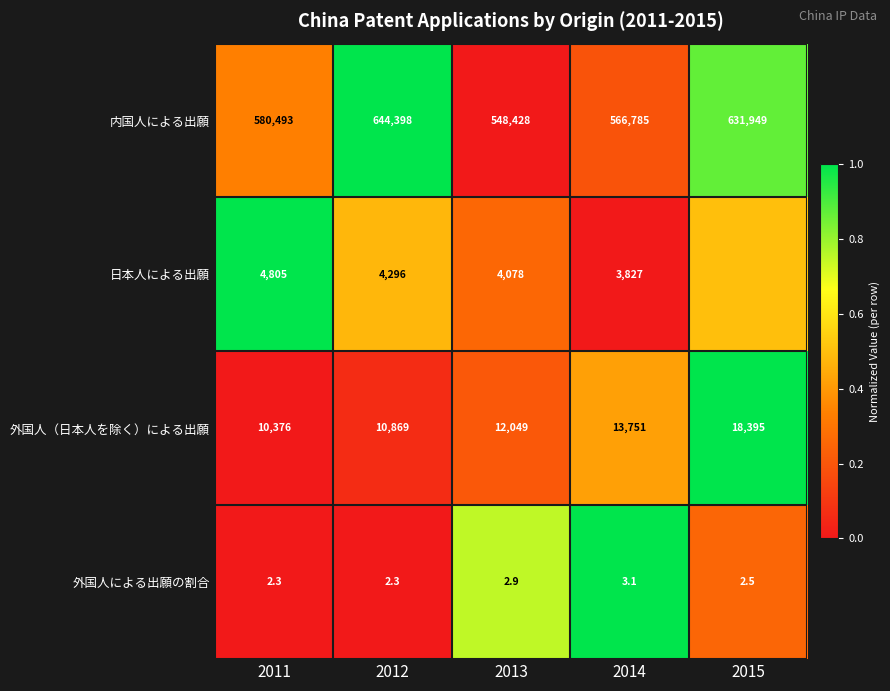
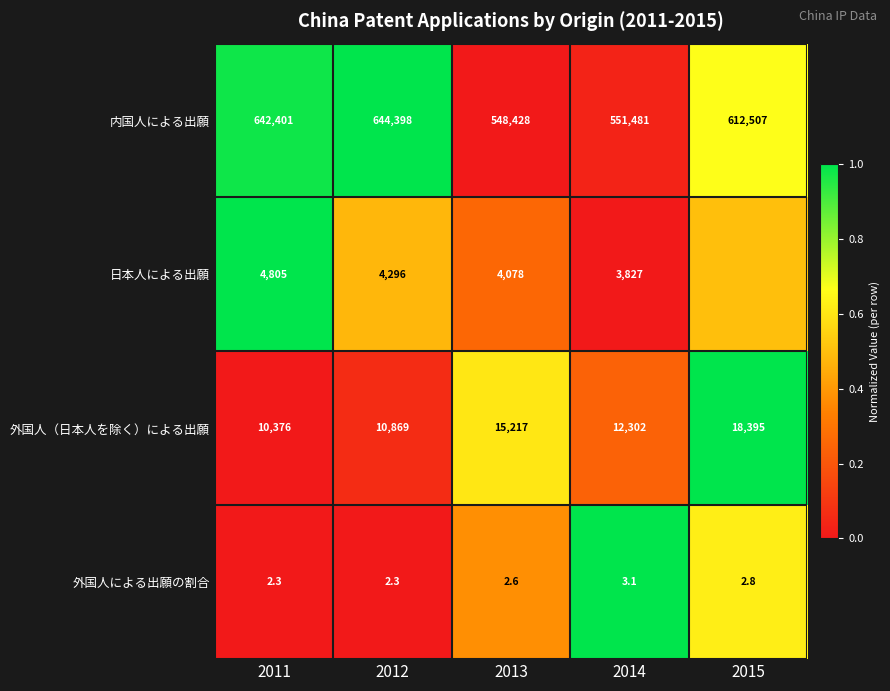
内国人による出願, 2011: 580,493 -> 642,401
内国人による出願, 2014: 566,785 -> 551,481
内国人による出願, 2015: 631,949 -> 612,507
外国人（日本人を除く）による出願, 2013: 12,049 -> 15,217
外国人（日本人を除く）による出願, 2014: 13,751 -> 12,302
外国人による出願の割合, 2013: 2.9 -> 2.6
外国人による出願の割合, 2015: 2.5 -> 2.8
